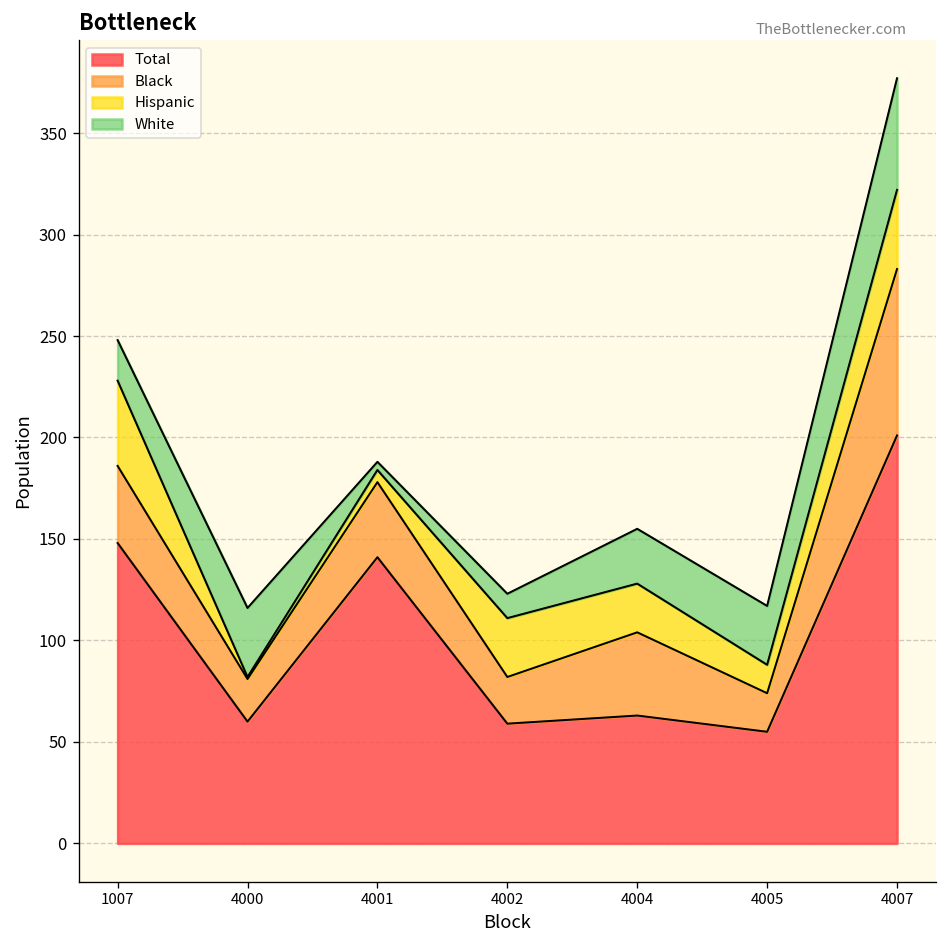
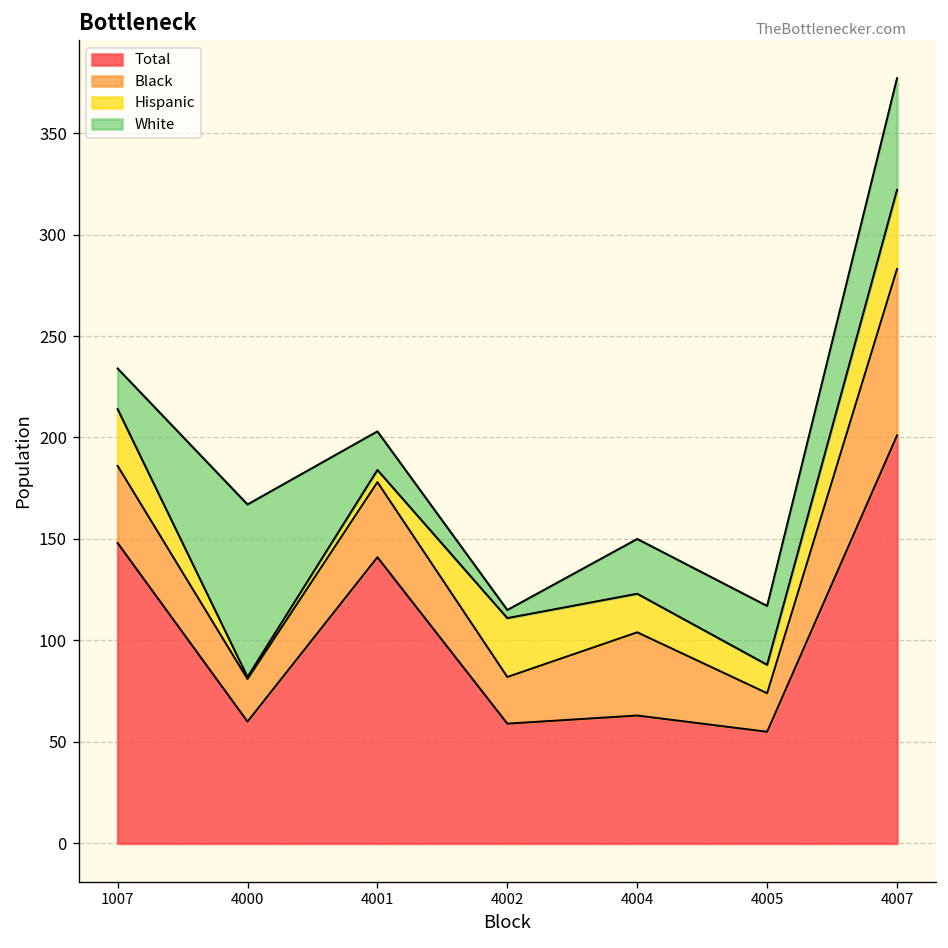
Hispanic, 1007: 42 -> 28
White, 4000: 34 -> 85
White, 4001: 4 -> 19
White, 4002: 12 -> 4
Hispanic, 4004: 24 -> 19
